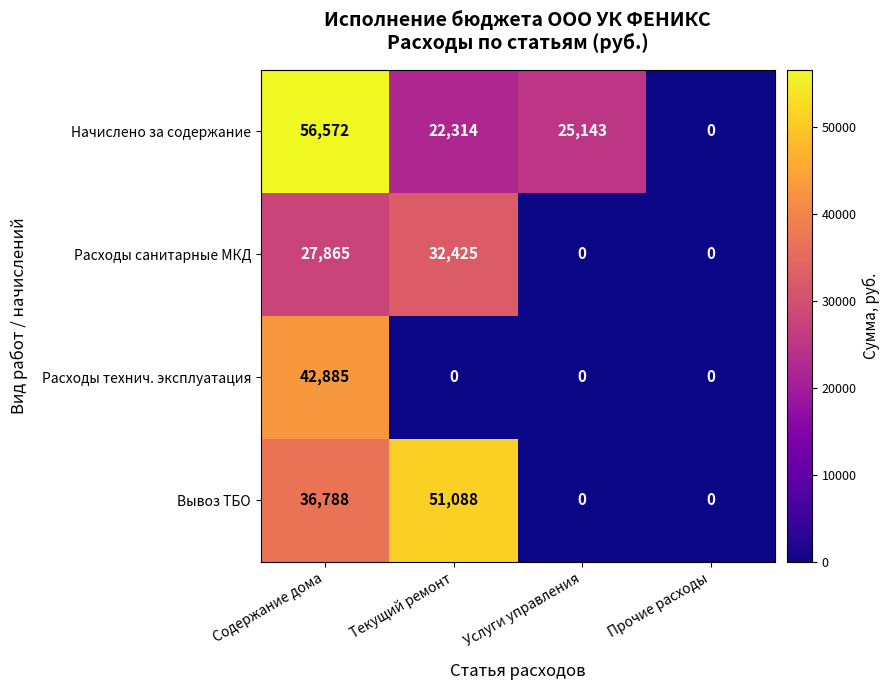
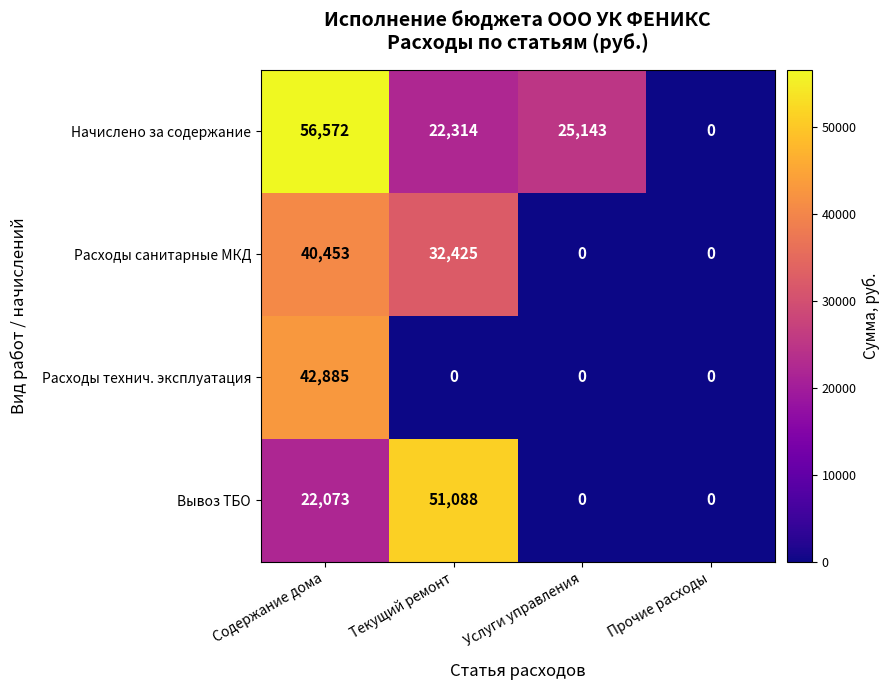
Расходы санитарные МКД, Содержание дома: 27,865 -> 40,453
Вывоз ТБО, Содержание дома: 36,788 -> 22,073
